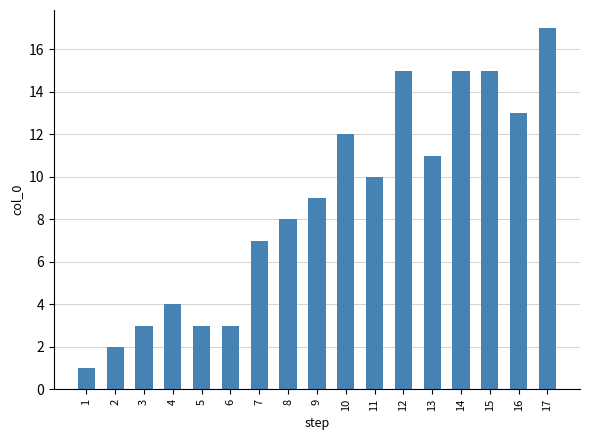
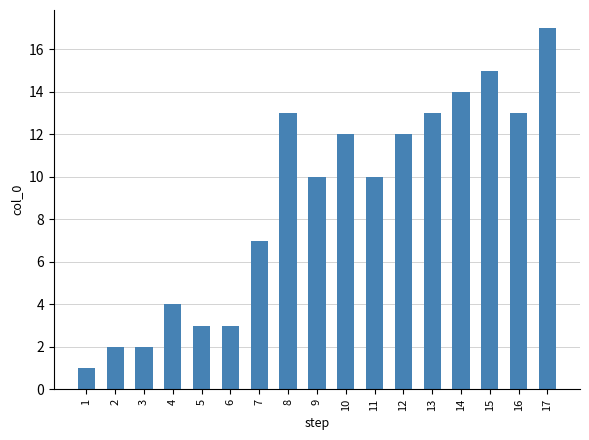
3: 3 -> 2
8: 8 -> 13
9: 9 -> 10
12: 15 -> 12
13: 11 -> 13
14: 15 -> 14
